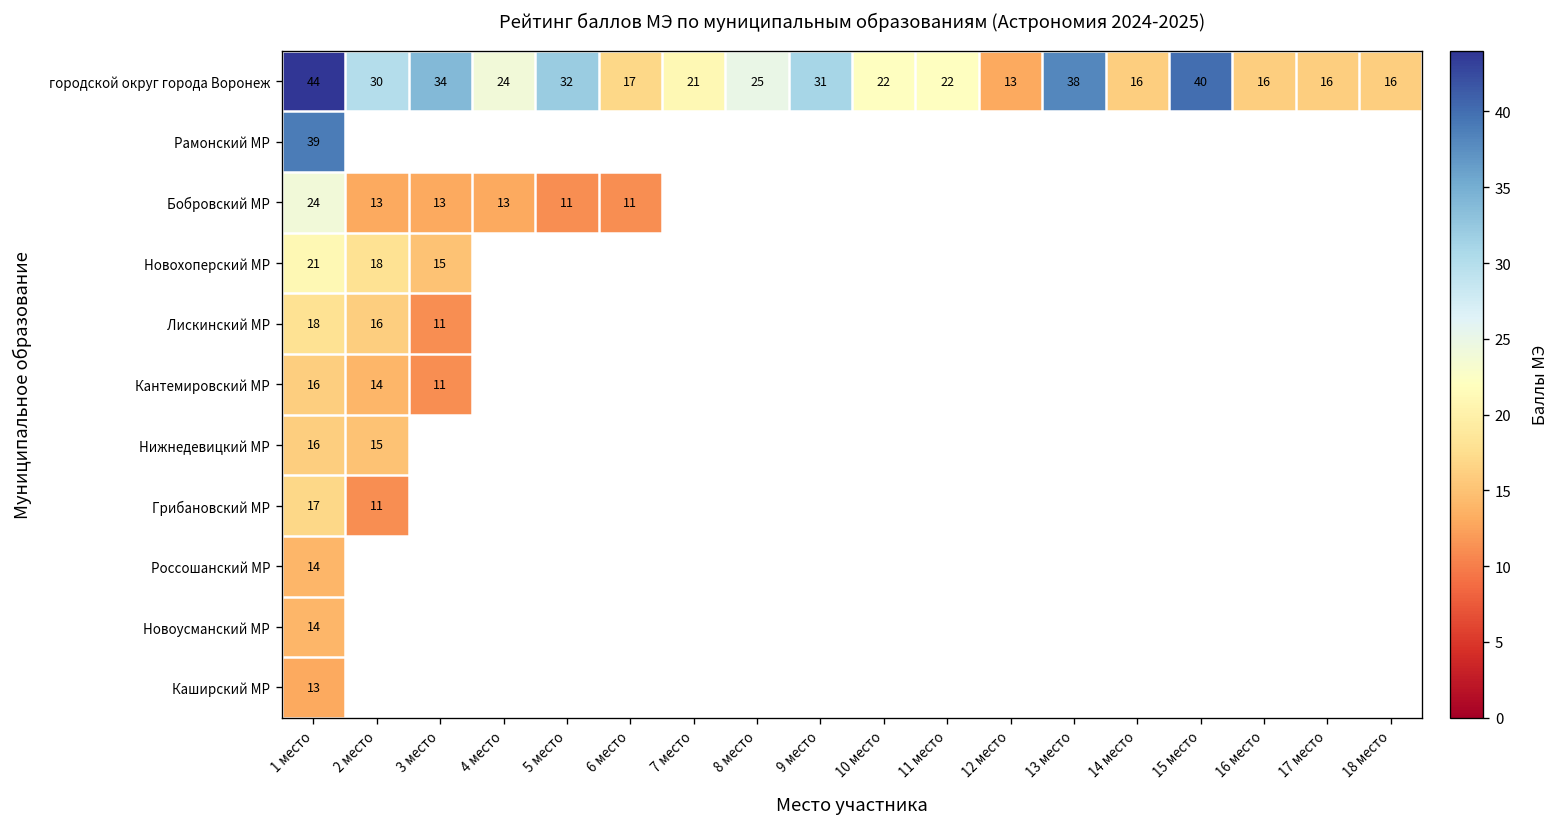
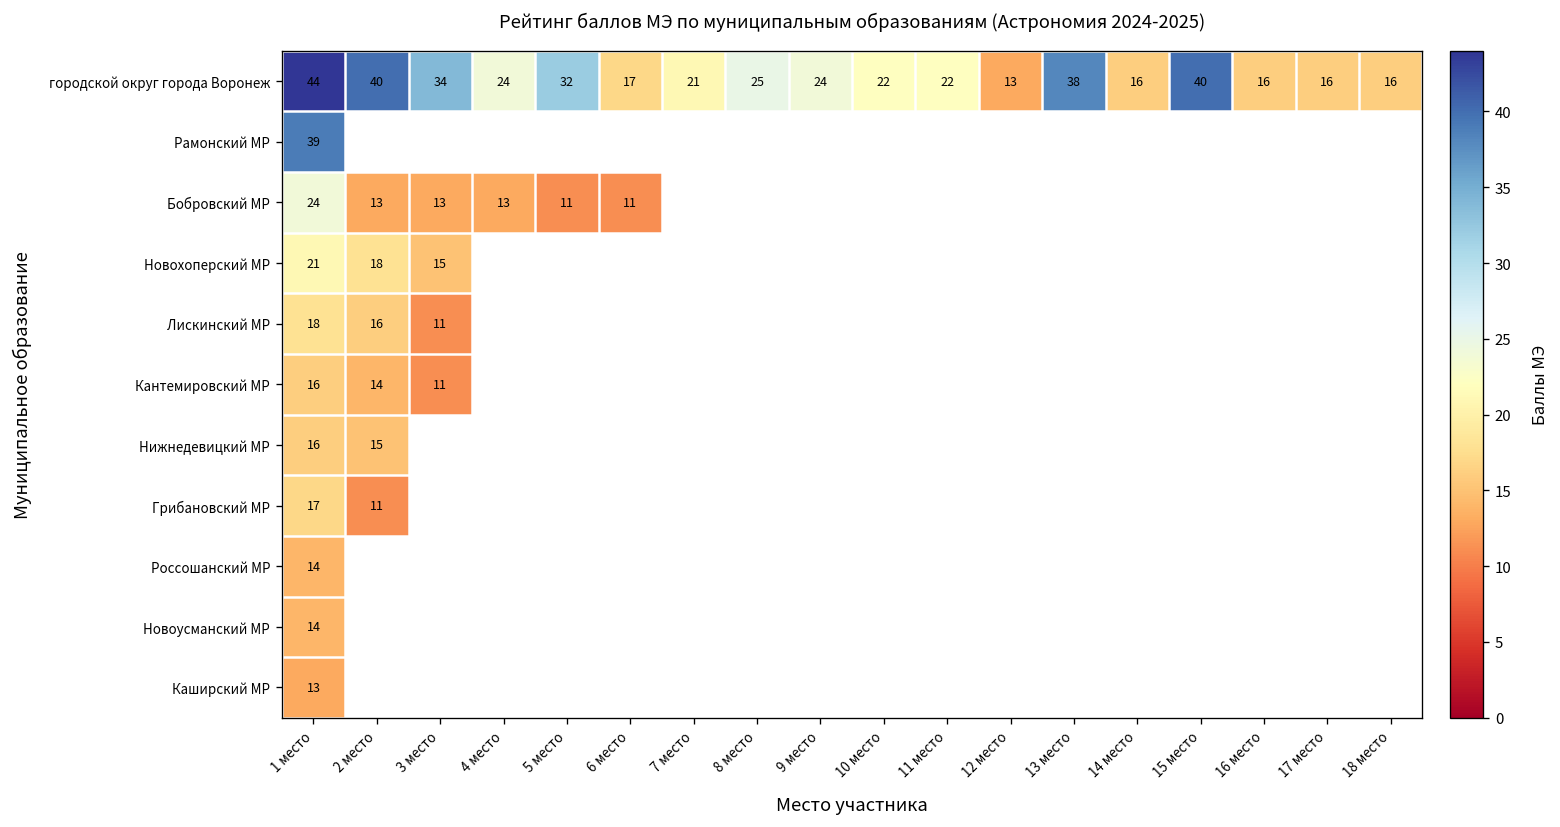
городской округ города Воронеж, 2 место: 30 -> 40
городской округ города Воронеж, 9 место: 31 -> 24
